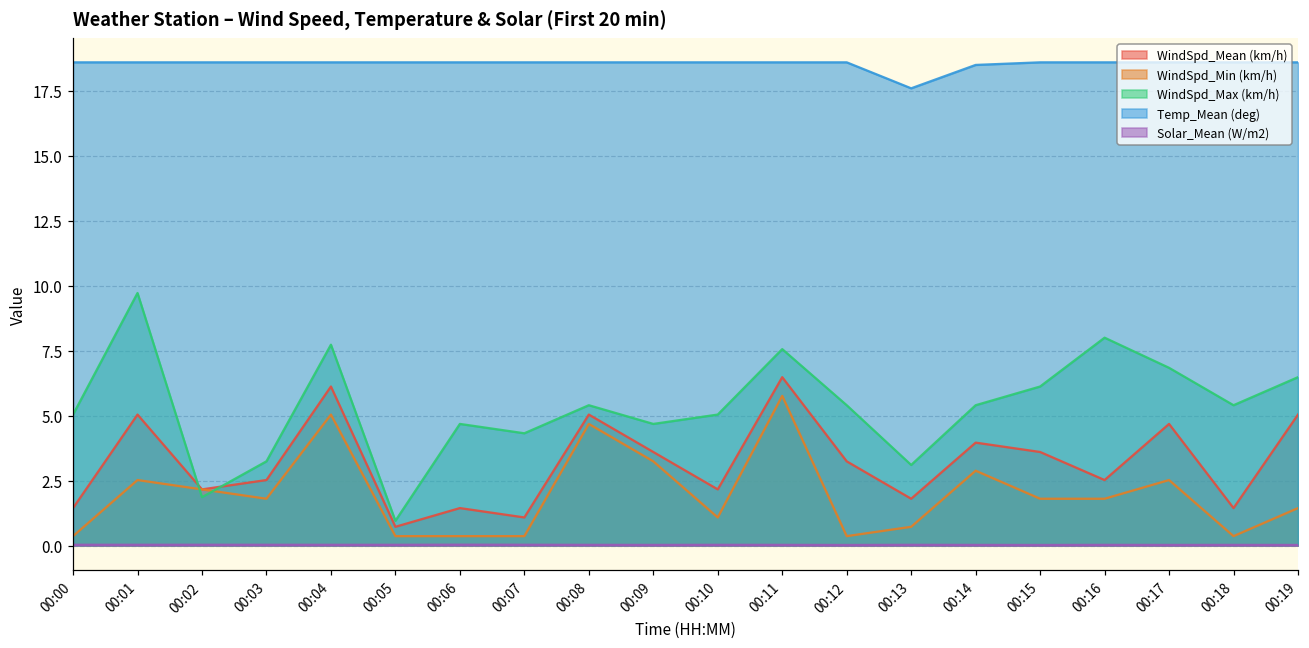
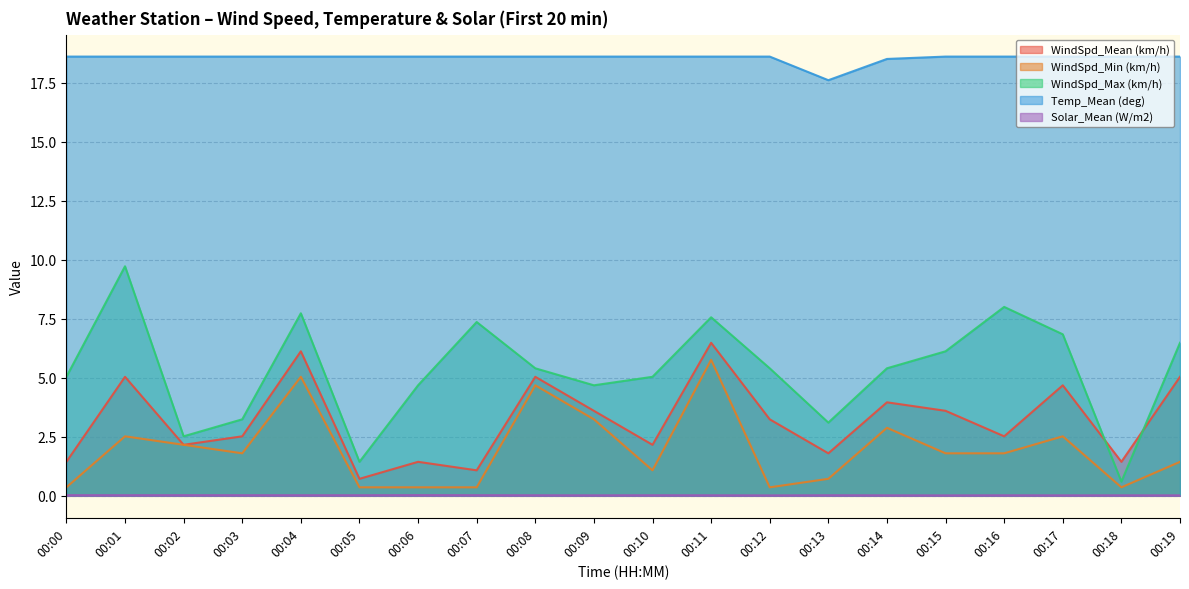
WindSpd_Max (km/h), 00:02: 1.9 -> 2.5
WindSpd_Max (km/h), 00:05: 1.0 -> 1.4
WindSpd_Max (km/h), 00:07: 4.3 -> 7.4
WindSpd_Max (km/h), 00:18: 5.4 -> 0.6
